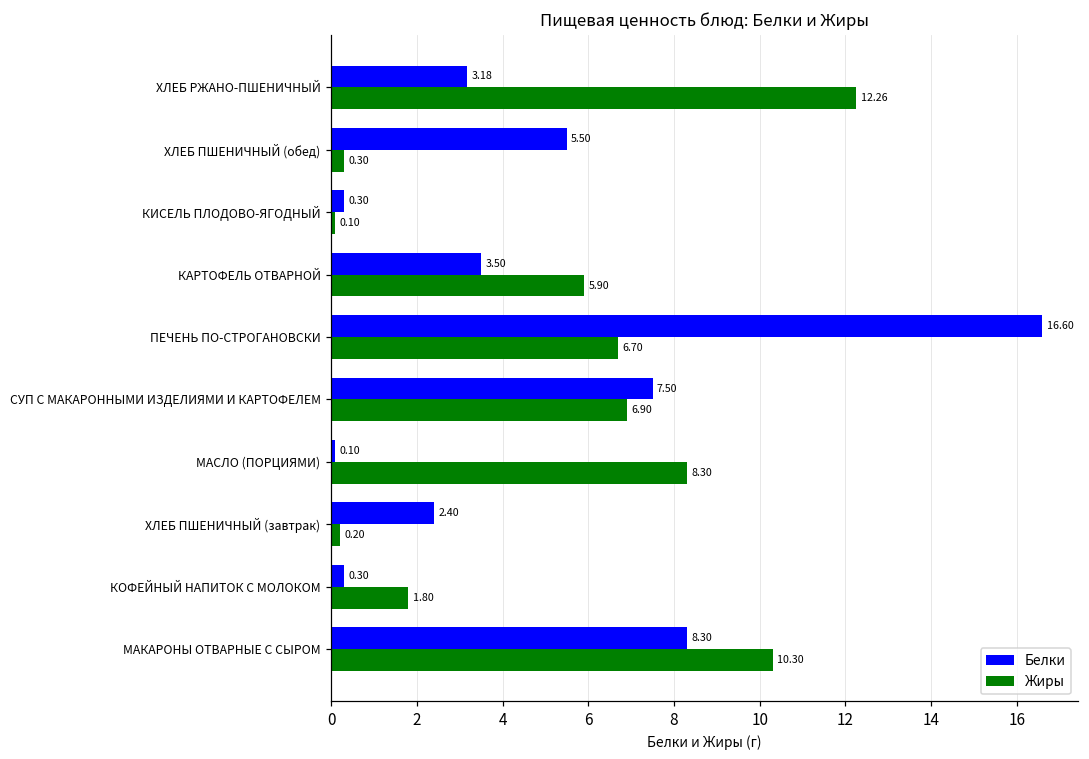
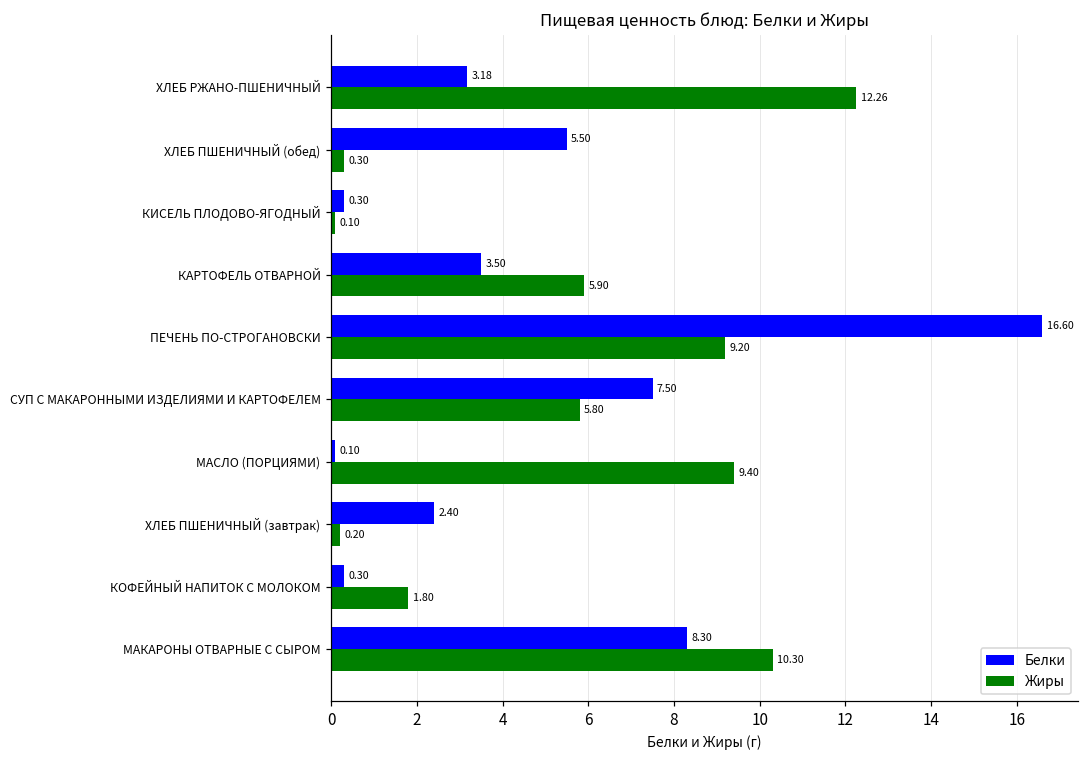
Жиры, ПЕЧЕНЬ ПО-СТРОГАНОВСКИ: 6.70 -> 9.20
Жиры, СУП С МАКАРОННЫМИ ИЗДЕЛИЯМИ И КАРТОФЕЛЕМ: 6.90 -> 5.80
Жиры, МАСЛО (ПОРЦИЯМИ): 8.30 -> 9.40
